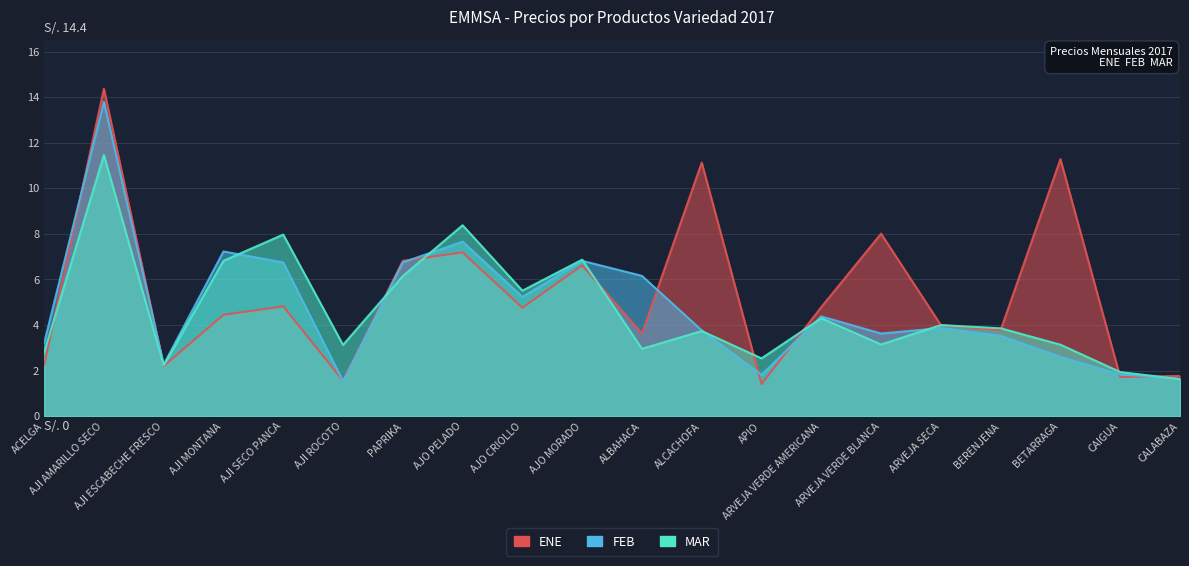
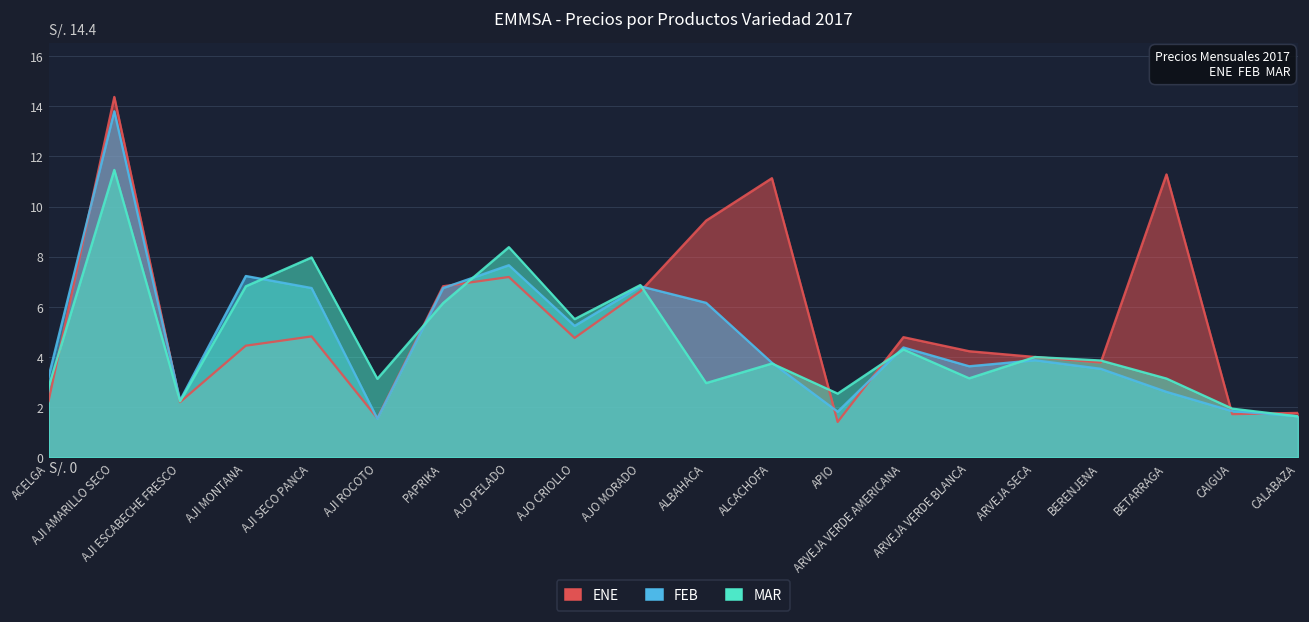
ENE, ALBAHACA: 3.6 -> 9.4
ENE, ARVEJA VERDE BLANCA: 8.0 -> 4.2
